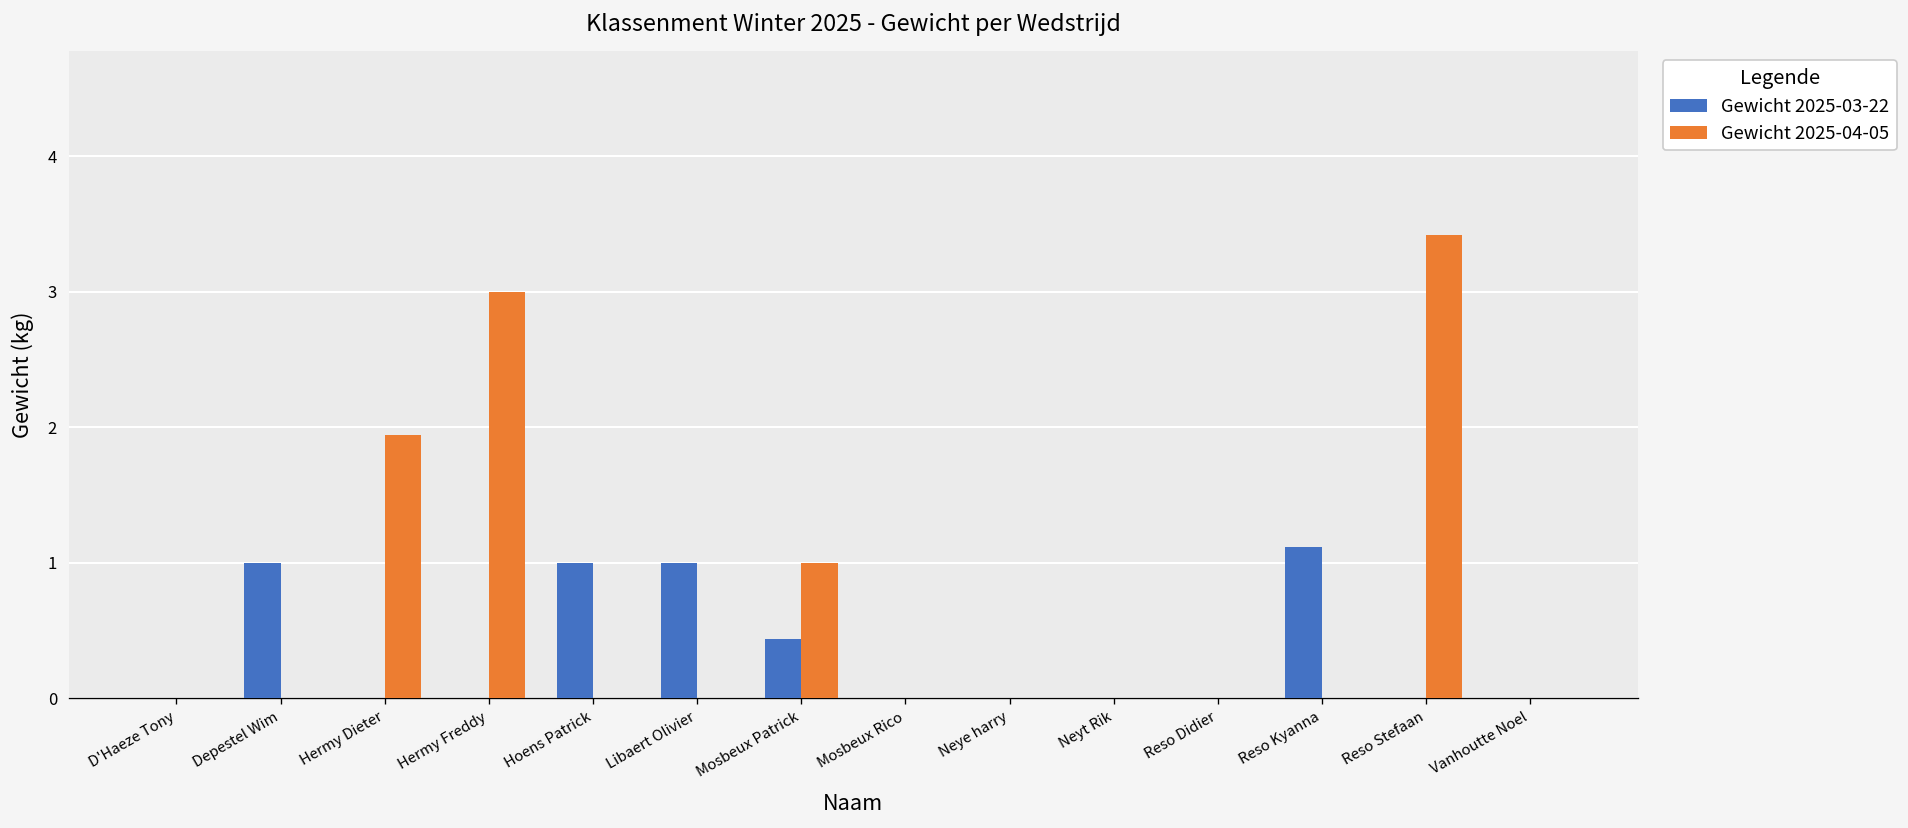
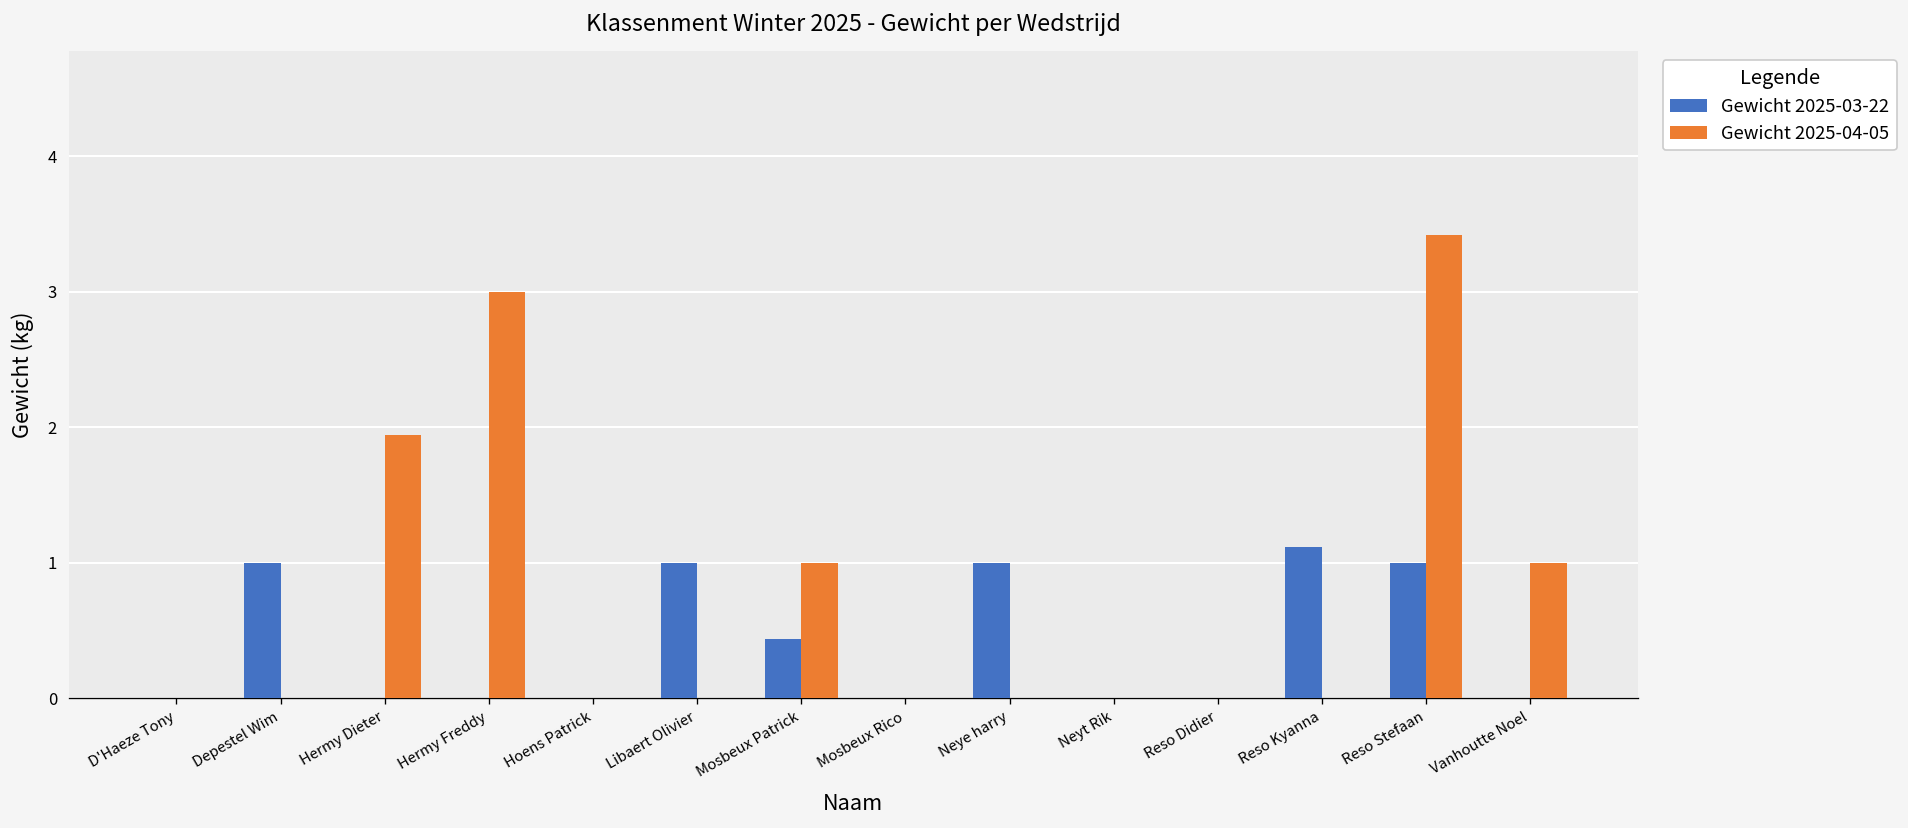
Gewicht 2025-03-22, Hoens Patrick: 1 -> 0
Gewicht 2025-03-22, Neye harry: 0 -> 1
Gewicht 2025-03-22, Reso Stefaan: 0 -> 1
Gewicht 2025-04-05, Vanhoutte Noel: 0 -> 1
